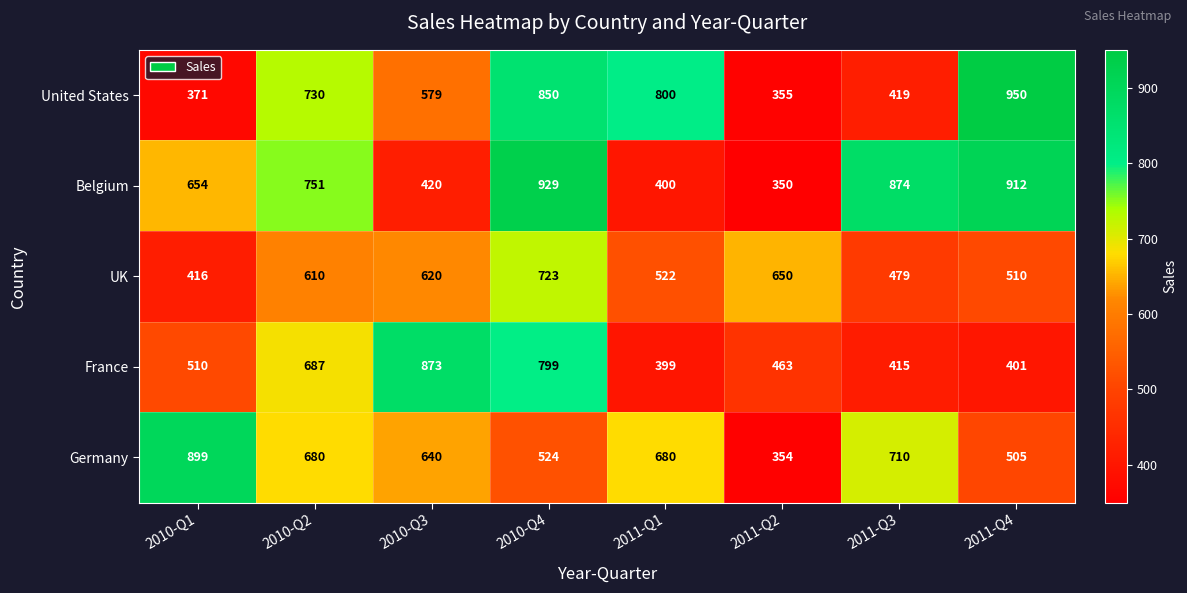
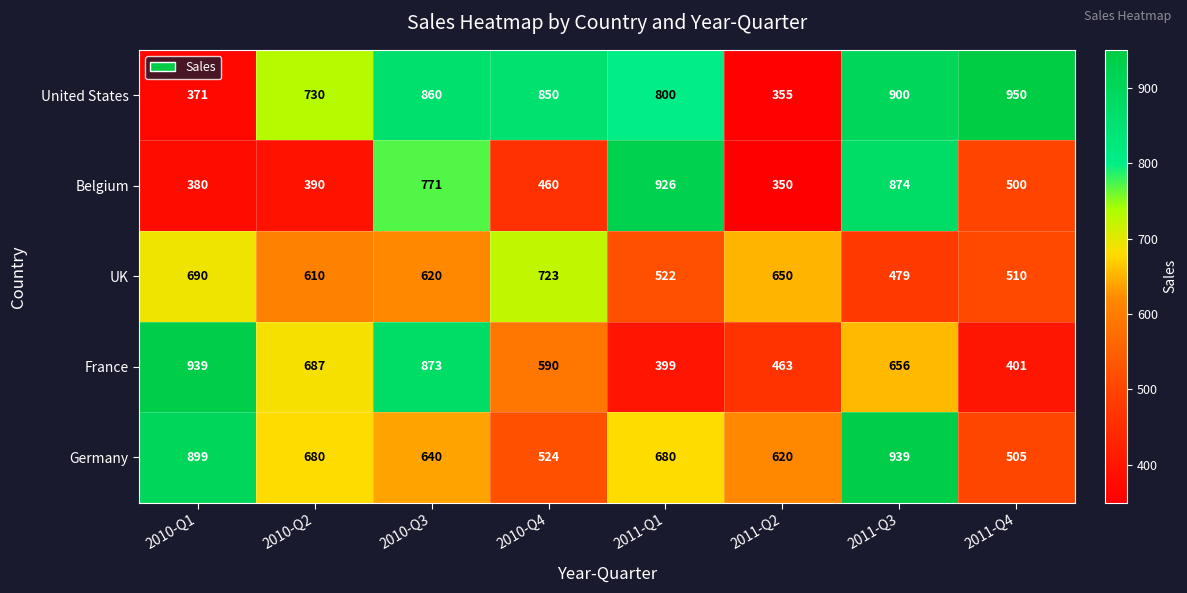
United States, 2010-Q3: 579 -> 860
United States, 2011-Q3: 419 -> 900
Belgium, 2010-Q1: 654 -> 380
Belgium, 2010-Q2: 751 -> 390
Belgium, 2010-Q3: 420 -> 771
Belgium, 2010-Q4: 929 -> 460
Belgium, 2011-Q1: 400 -> 926
Belgium, 2011-Q4: 912 -> 500
UK, 2010-Q1: 416 -> 690
France, 2010-Q1: 510 -> 939
France, 2010-Q4: 799 -> 590
France, 2011-Q3: 415 -> 656
Germany, 2011-Q2: 354 -> 620
Germany, 2011-Q3: 710 -> 939
